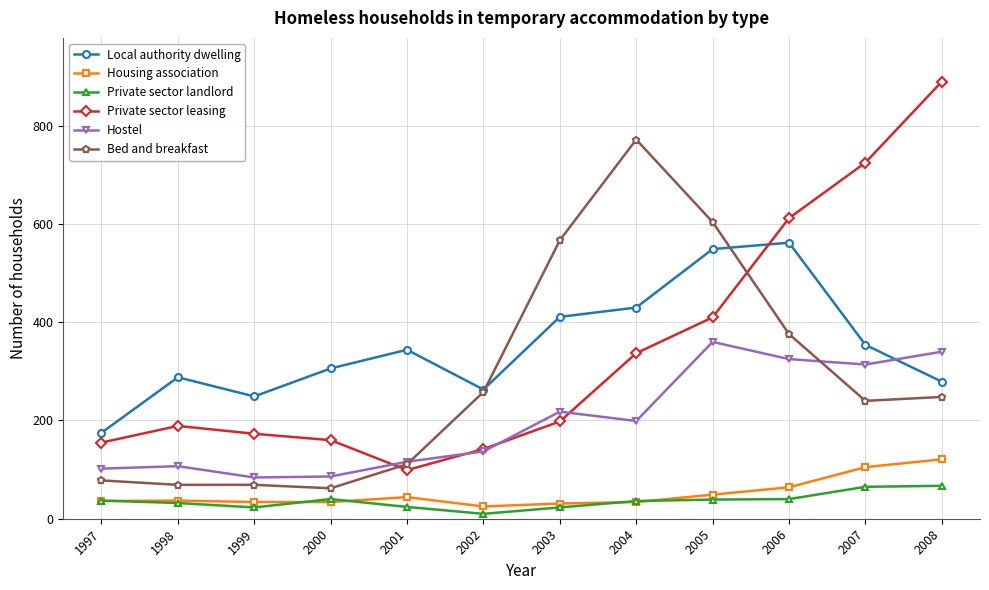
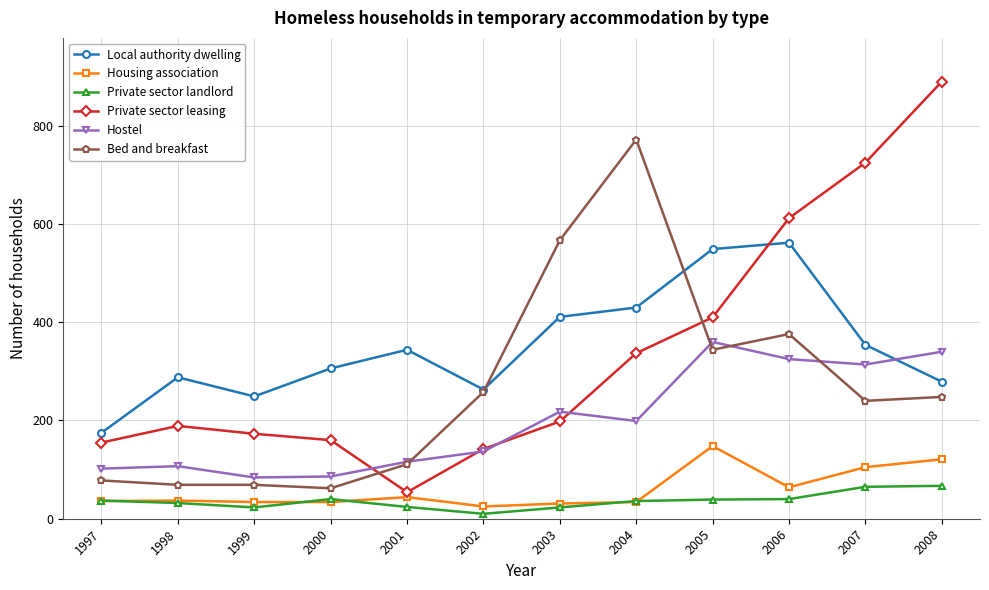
Private sector leasing, 2001: 100 -> 50
Housing association, 2005: 50 -> 150
Bed and breakfast, 2005: 600 -> 340
